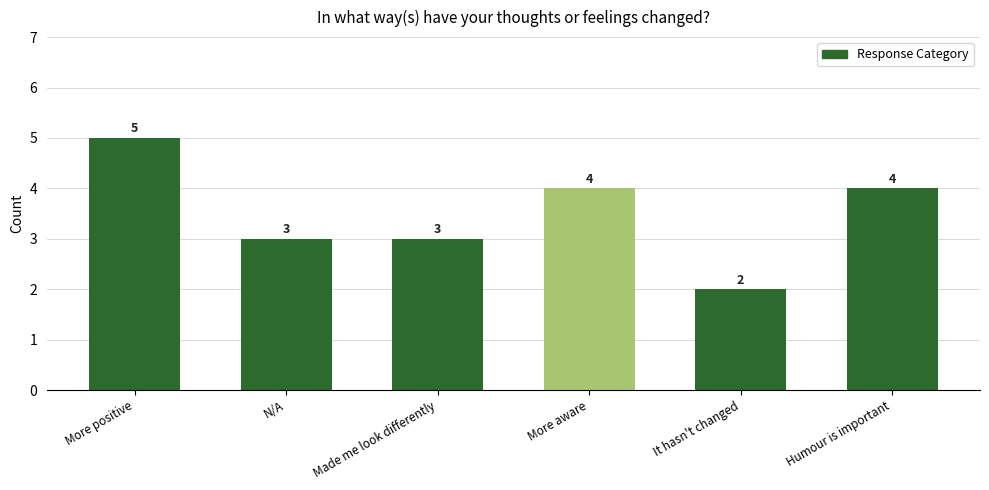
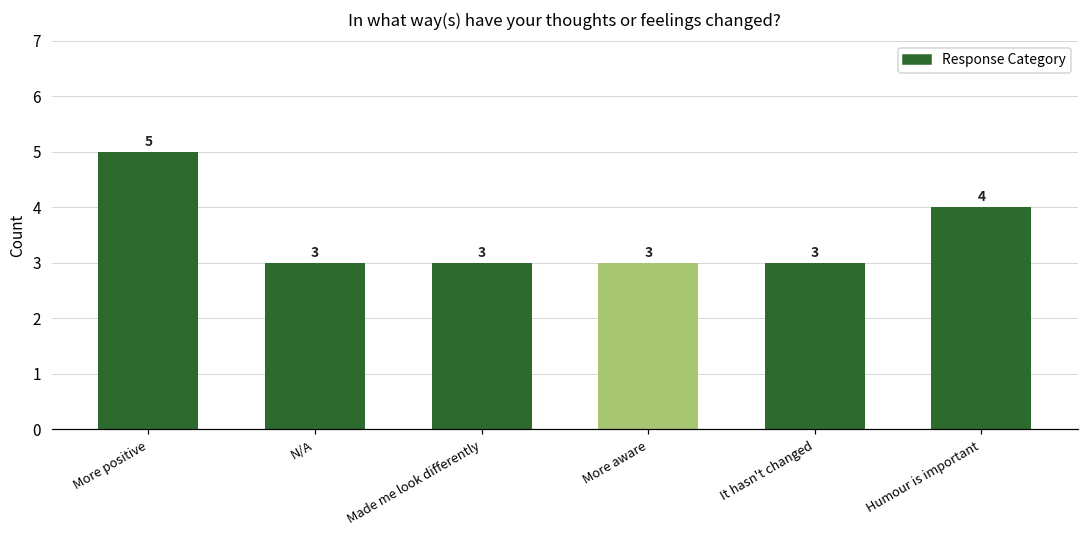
More aware: 4 -> 3
It hasn't changed: 2 -> 3
